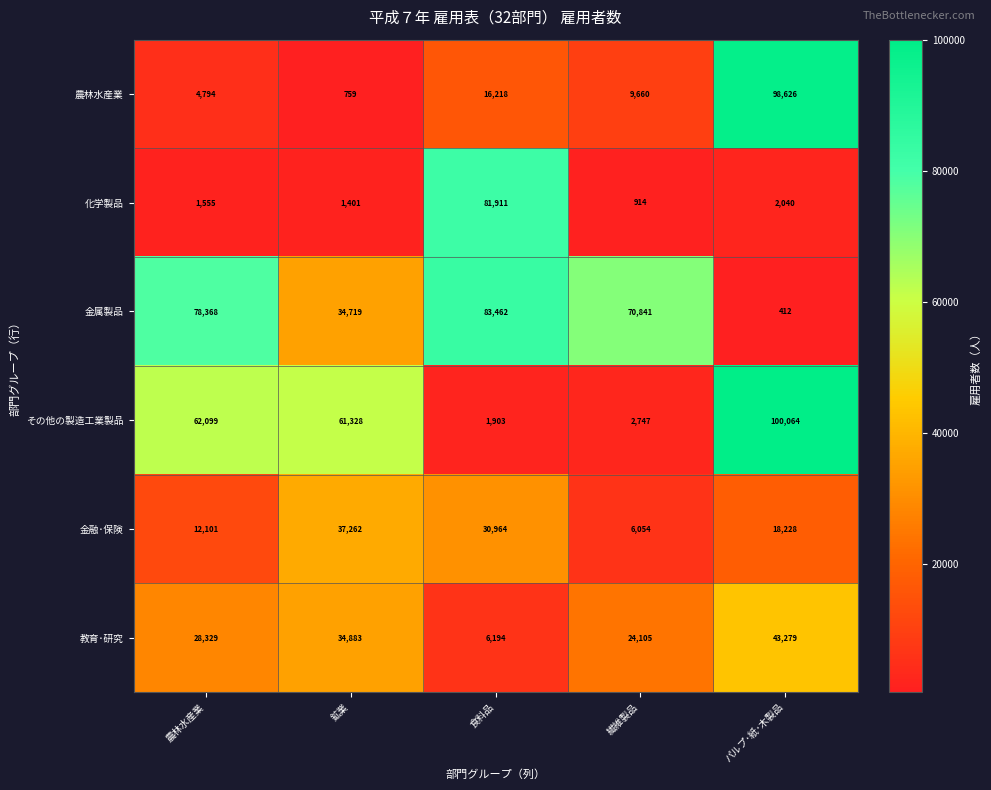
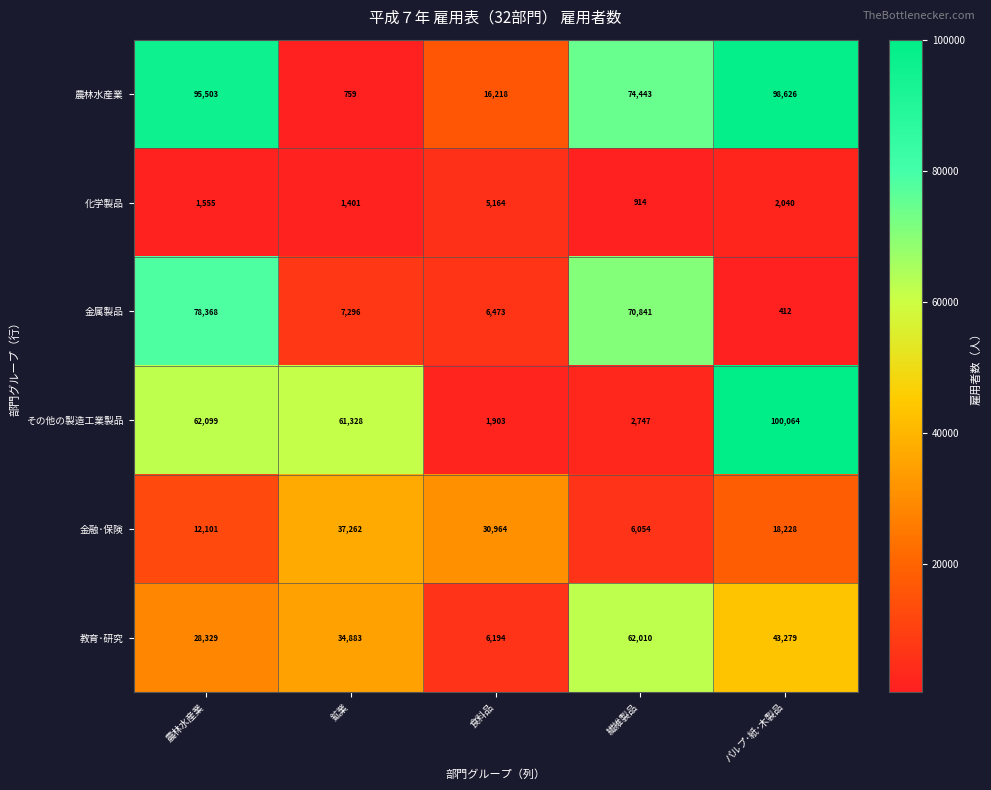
農林水産業, 農林水産業: 4,794 -> 95,503
農林水産業, 繊維製品: 9,660 -> 74,443
化学製品, 食料品: 81,911 -> 5,164
金属製品, 鉱業: 34,719 -> 7,296
金属製品, 食料品: 83,462 -> 6,473
教育･研究, 繊維製品: 24,105 -> 62,010
